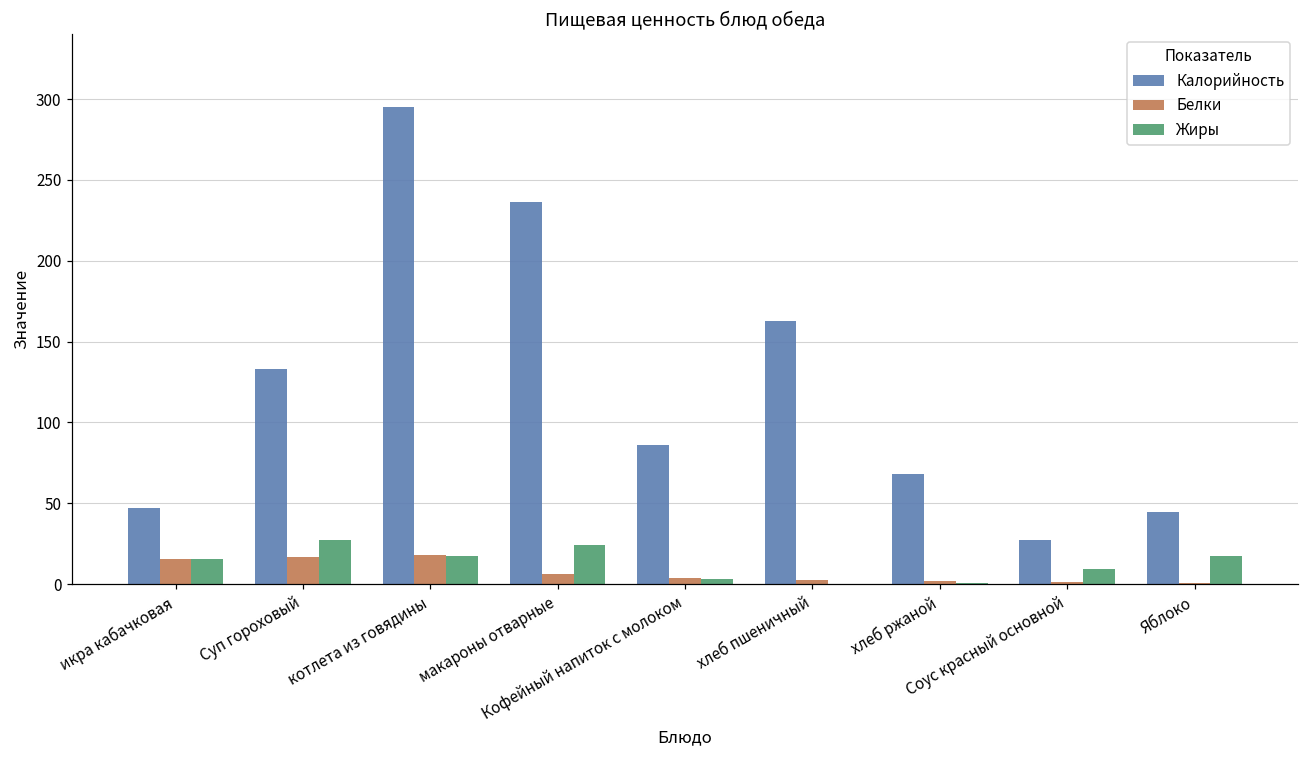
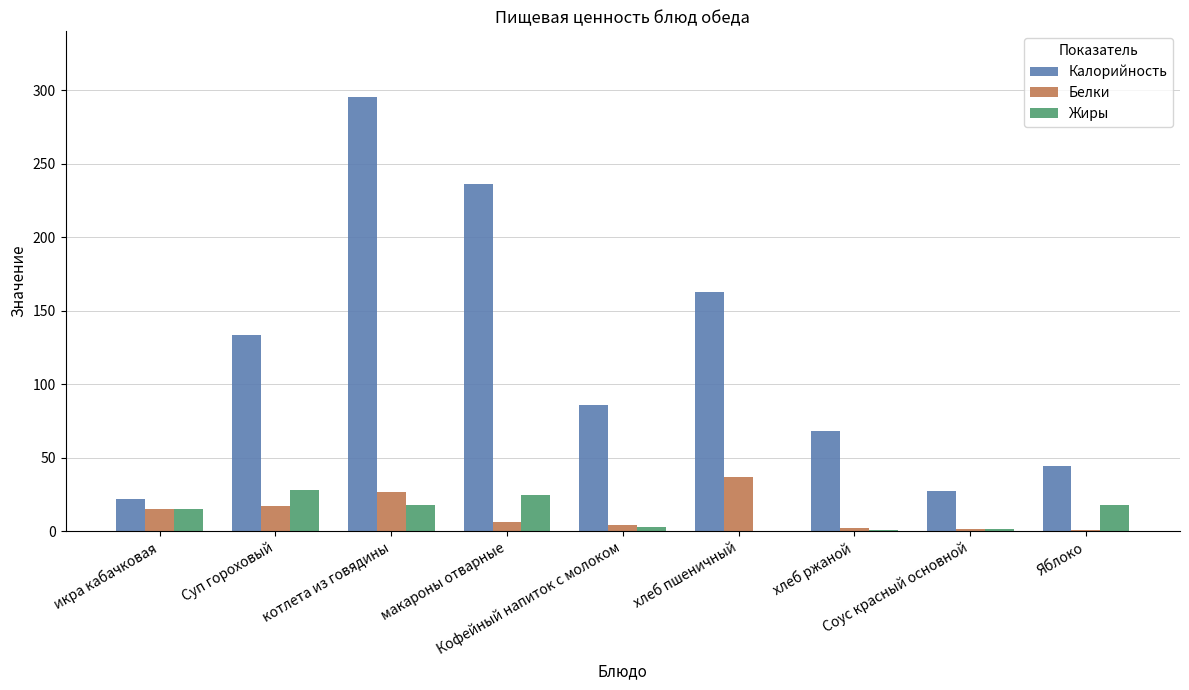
Калорийность, икра кабачковая: 47 -> 22
Белки, котлета из говядины: 18 -> 27
Белки, хлеб пшеничный: 2 -> 37
Жиры, Соус красный основной: 9 -> 1
